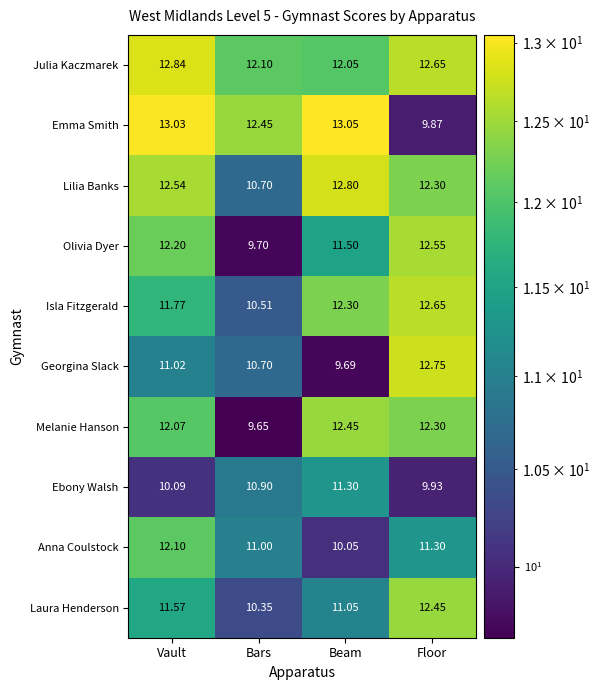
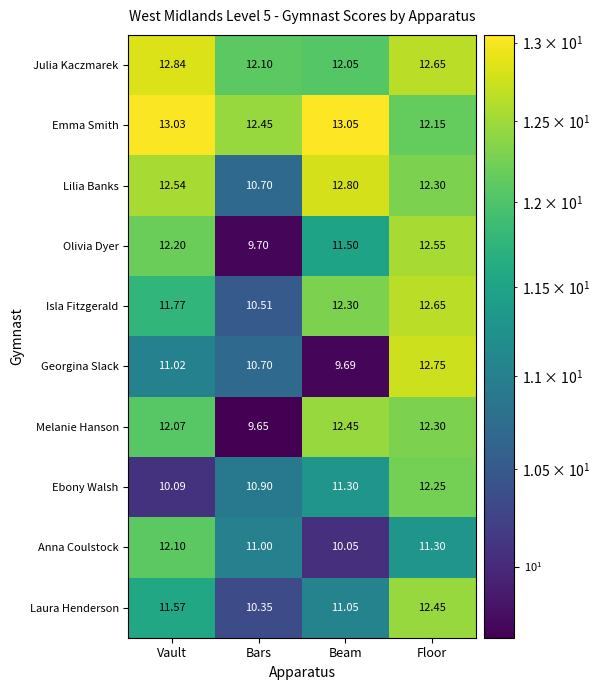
Emma Smith, Floor: 9.87 -> 12.15
Ebony Walsh, Floor: 9.93 -> 12.25
